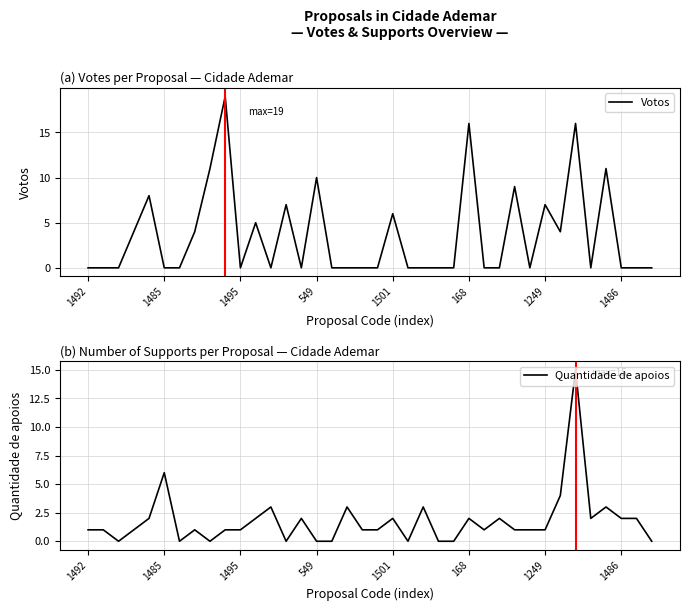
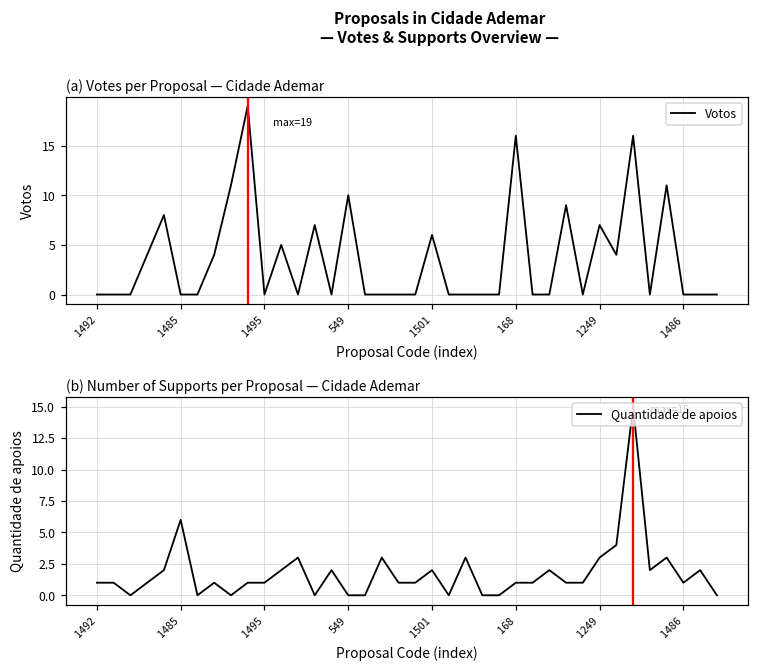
(b) Number of Supports per Proposal — Cidade Ademar, 168: 2 -> 1
(b) Number of Supports per Proposal — Cidade Ademar, 1249: 1 -> 3
(b) Number of Supports per Proposal — Cidade Ademar, 1486: 2 -> 1
